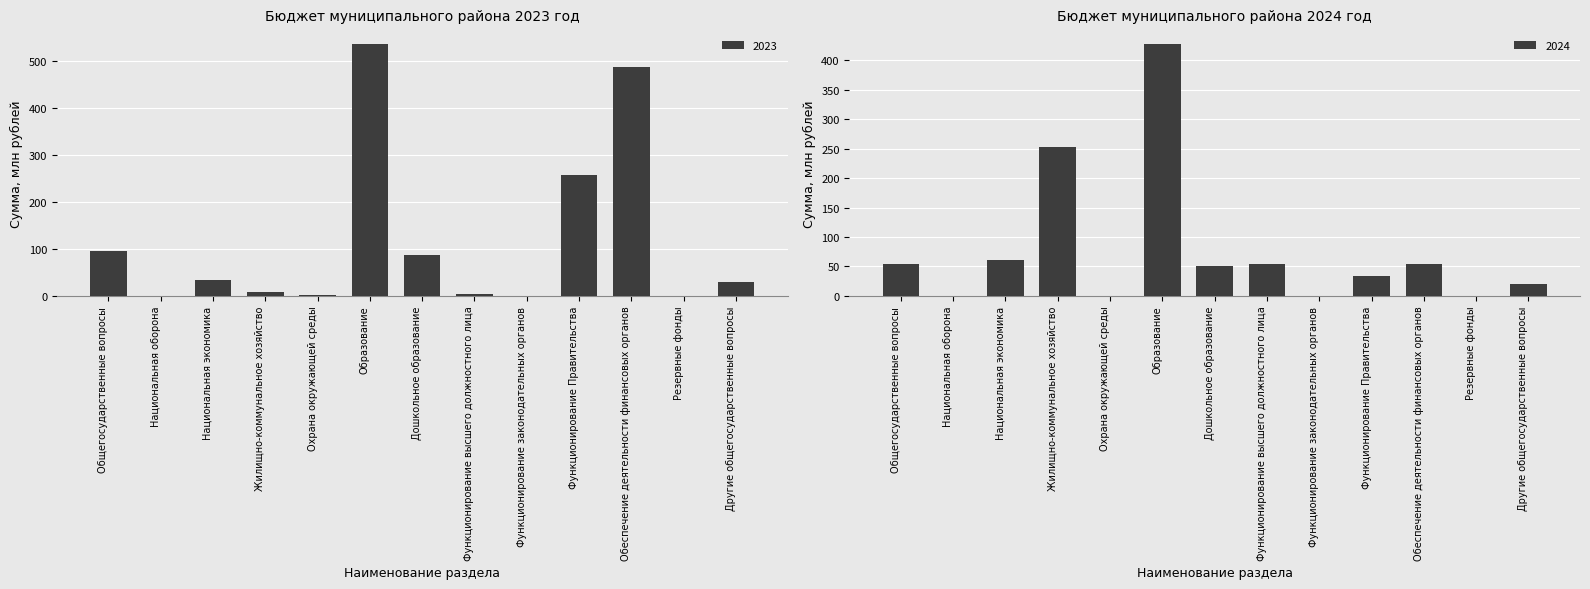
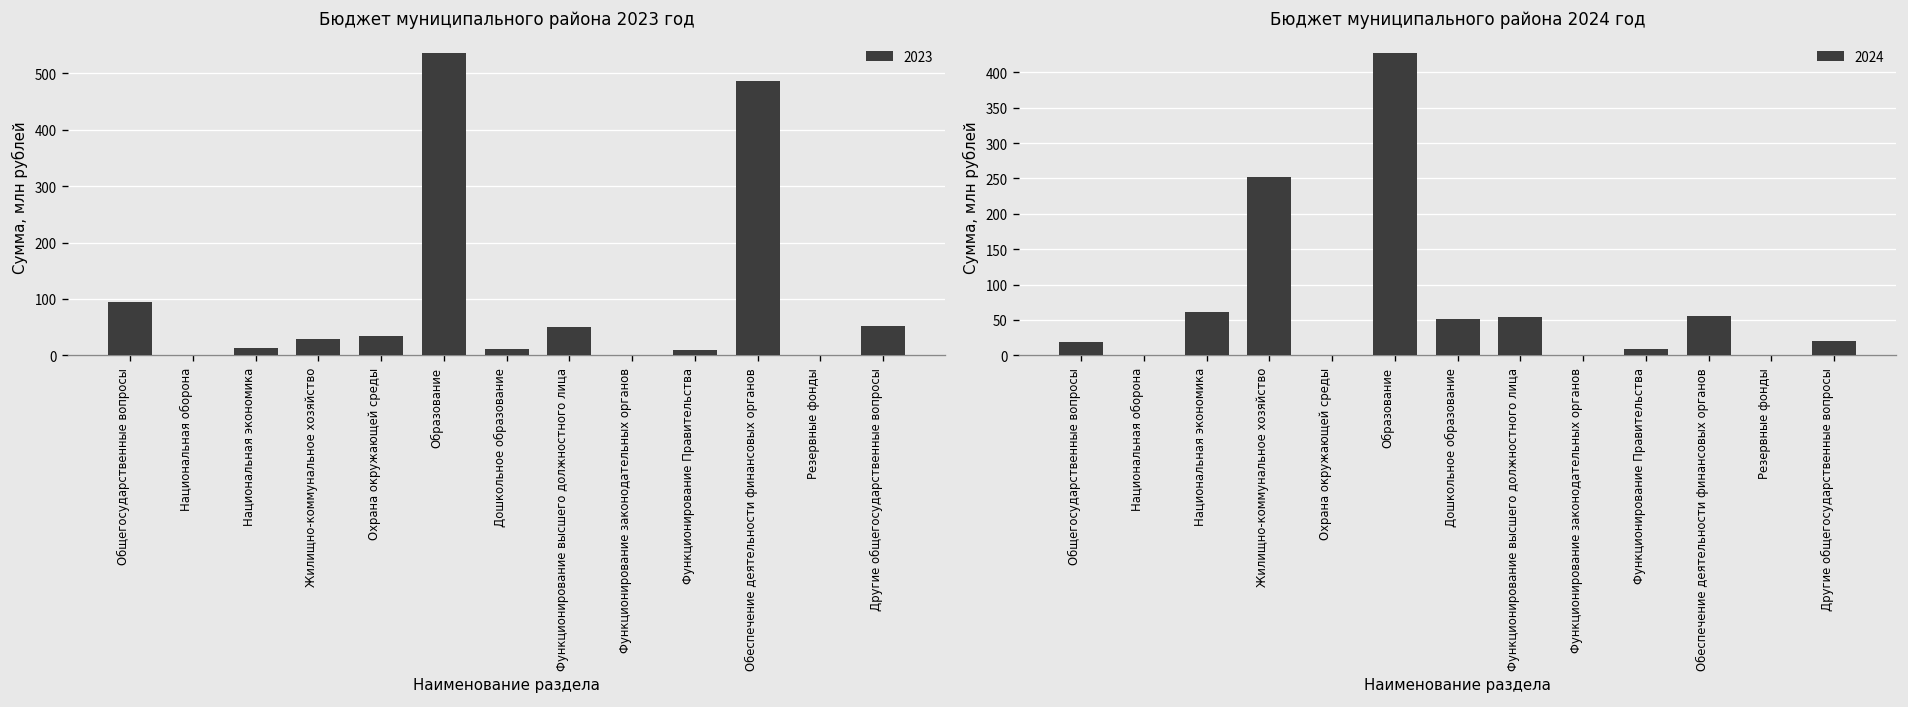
Бюджет муниципального района 2023 год, Национальная экономика: 30 -> 10
Бюджет муниципального района 2023 год, Жилищно-коммунальное хозяйство: 10 -> 30
Бюджет муниципального района 2023 год, Охрана окружающей среды: 0 -> 30
Бюджет муниципального района 2023 год, Дошкольное образование: 90 -> 10
Бюджет муниципального района 2023 год, Функционирование высшего должностного лица: 0 -> 50
Бюджет муниципального района 2023 год, Функционирование Правительства: 260 -> 10
Бюджет муниципального района 2023 год, Другие общегосударственные вопросы: 30 -> 50
Бюджет муниципального района 2024 год, Общегосударственные вопросы: 50 -> 20
Бюджет муниципального района 2024 год, Функционирование Правительства: 30 -> 10
